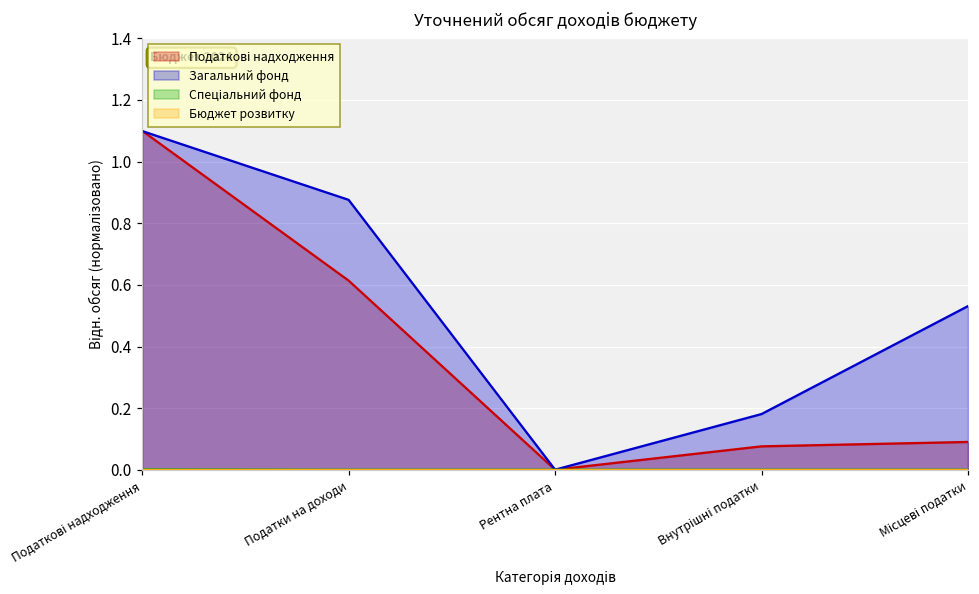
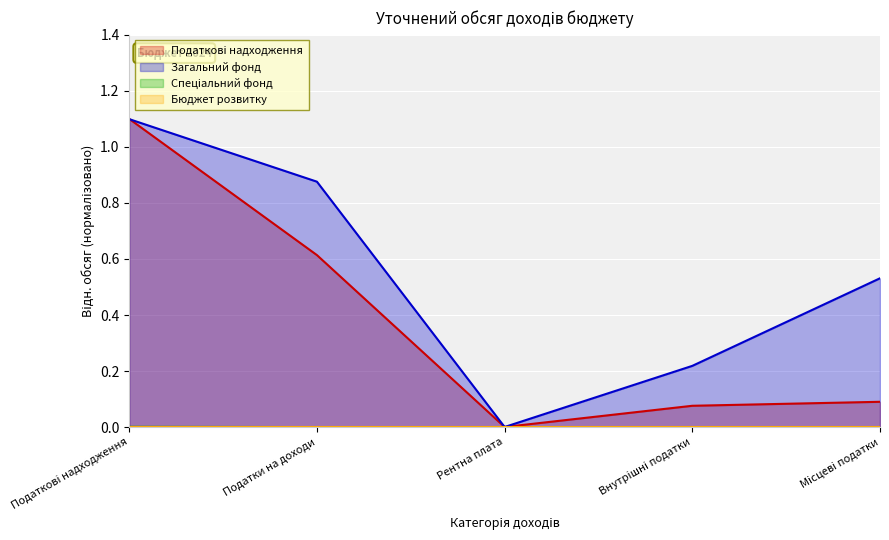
Загальний фонд, Внутрішні податки: 0.18 -> 0.22
